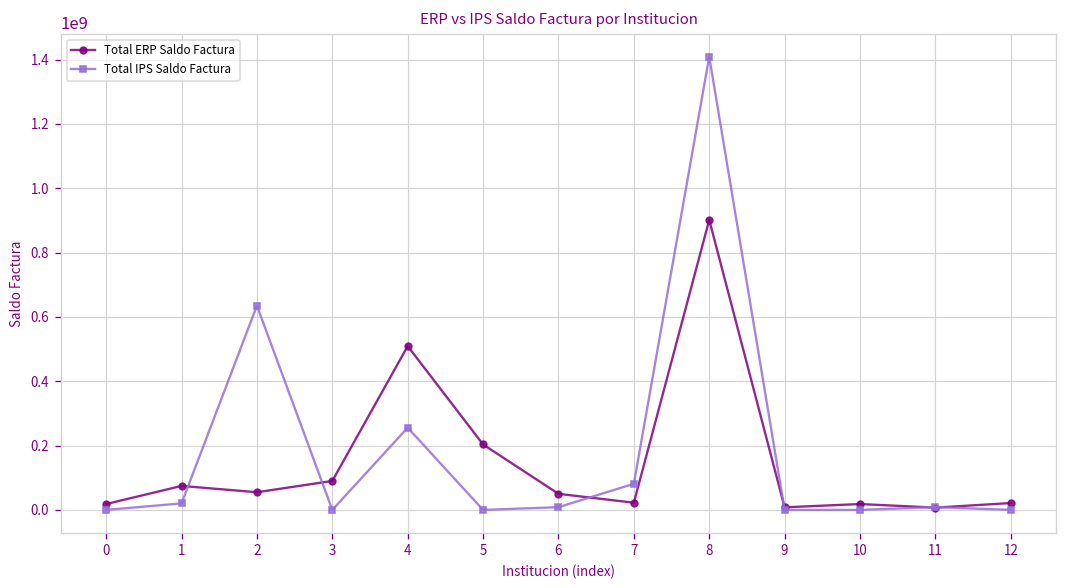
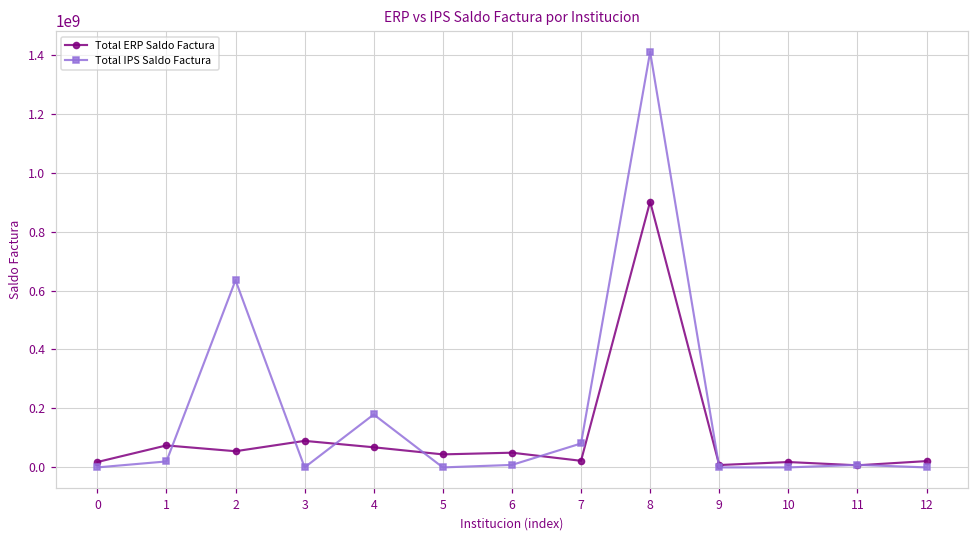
Total ERP Saldo Factura, 4: 510000000 -> 70000000
Total IPS Saldo Factura, 4: 260000000 -> 180000000
Total ERP Saldo Factura, 5: 200000000 -> 40000000
